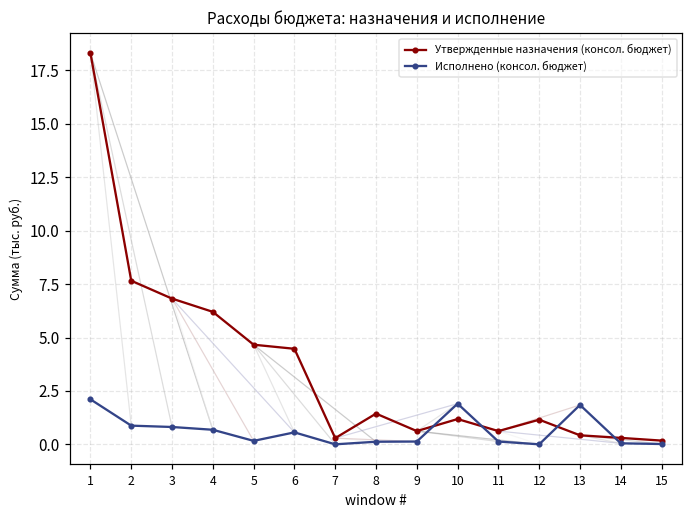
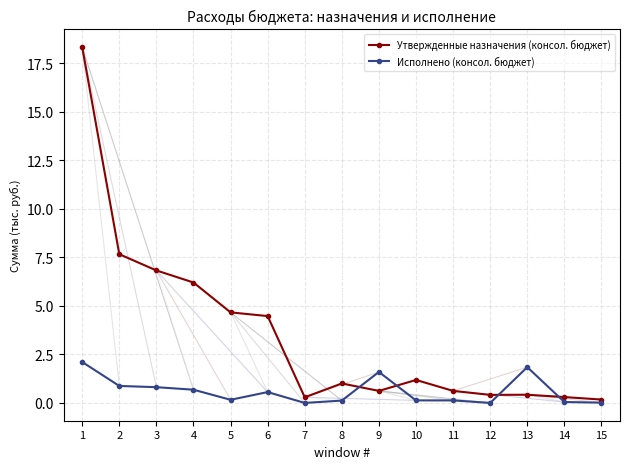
Утвержденные назначения (консол. бюджет), 8: 1.4 -> 1.0
Исполнено (консол. бюджет), 9: 0.1 -> 1.6
Исполнено (консол. бюджет), 10: 1.9 -> 0.1
Утвержденные назначения (консол. бюджет), 12: 1.2 -> 0.4
